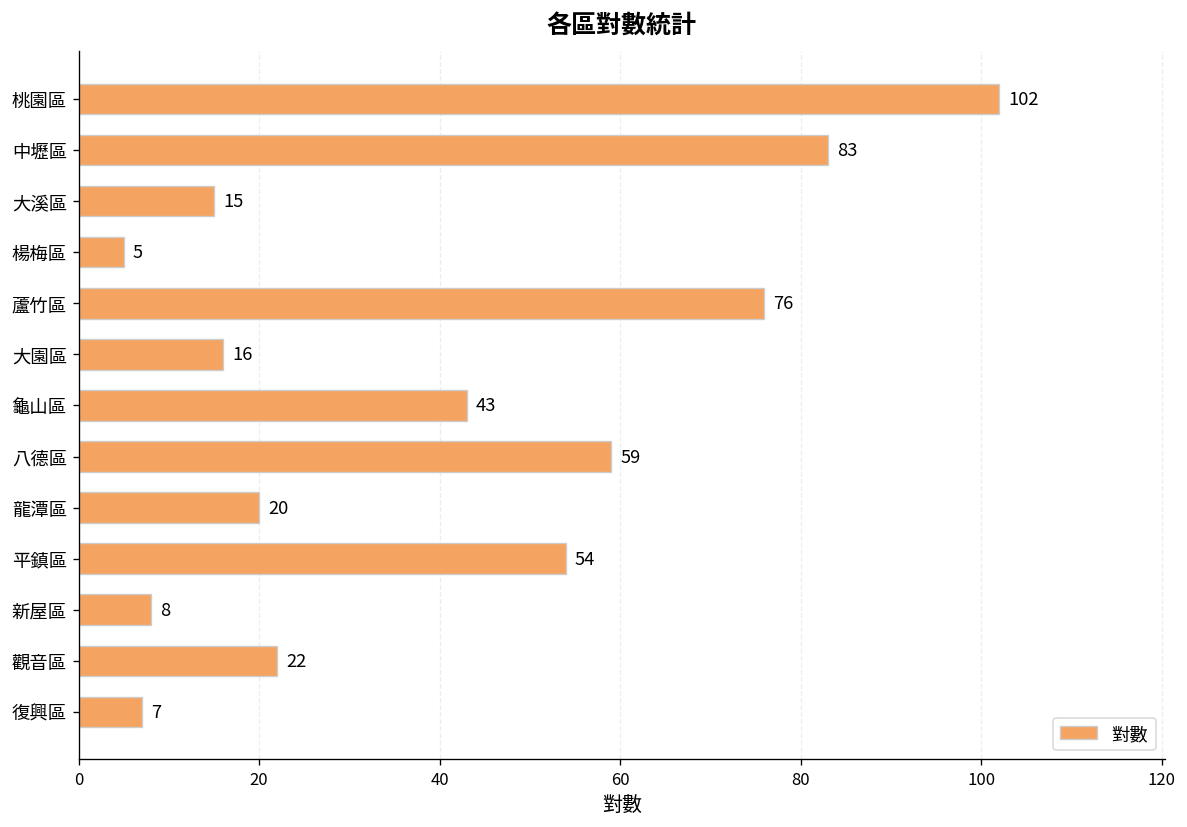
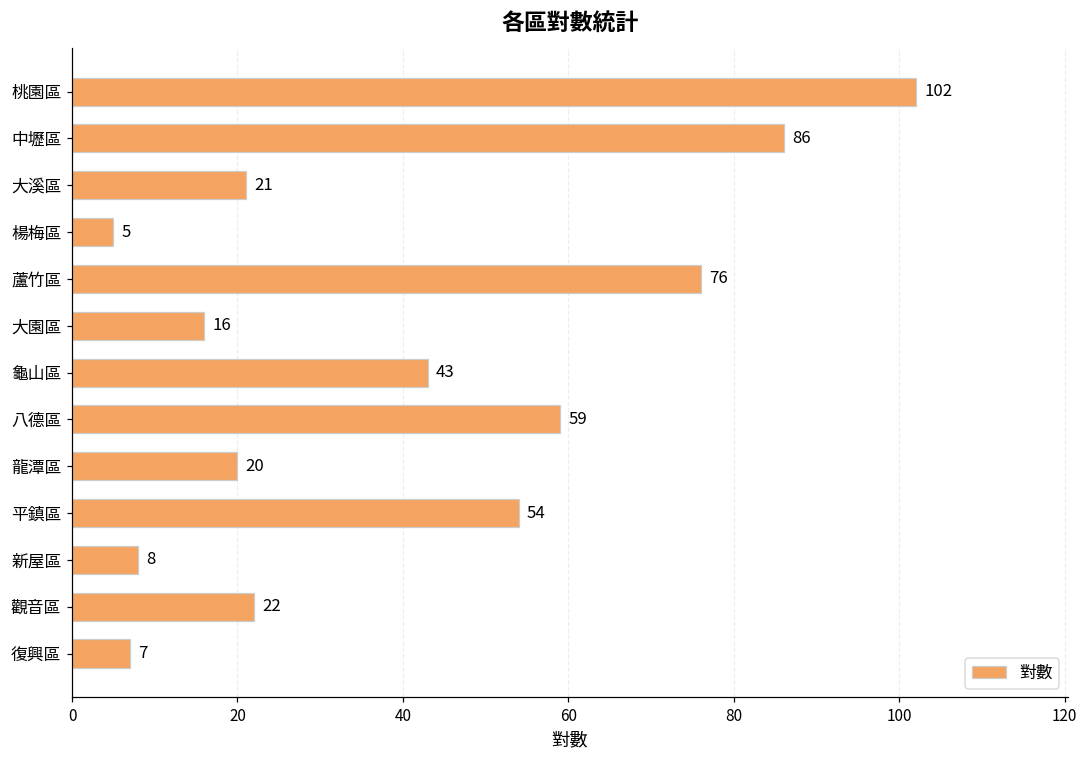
中壢區: 83 -> 86
大溪區: 15 -> 21
